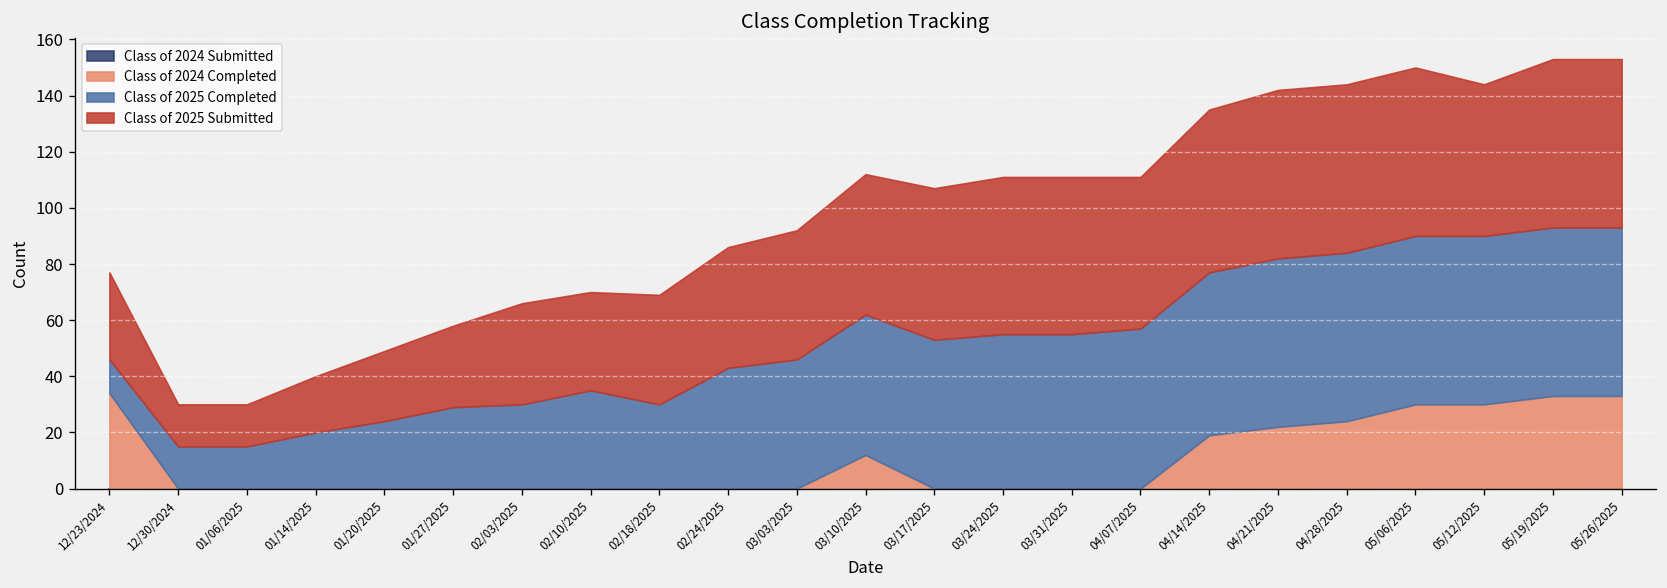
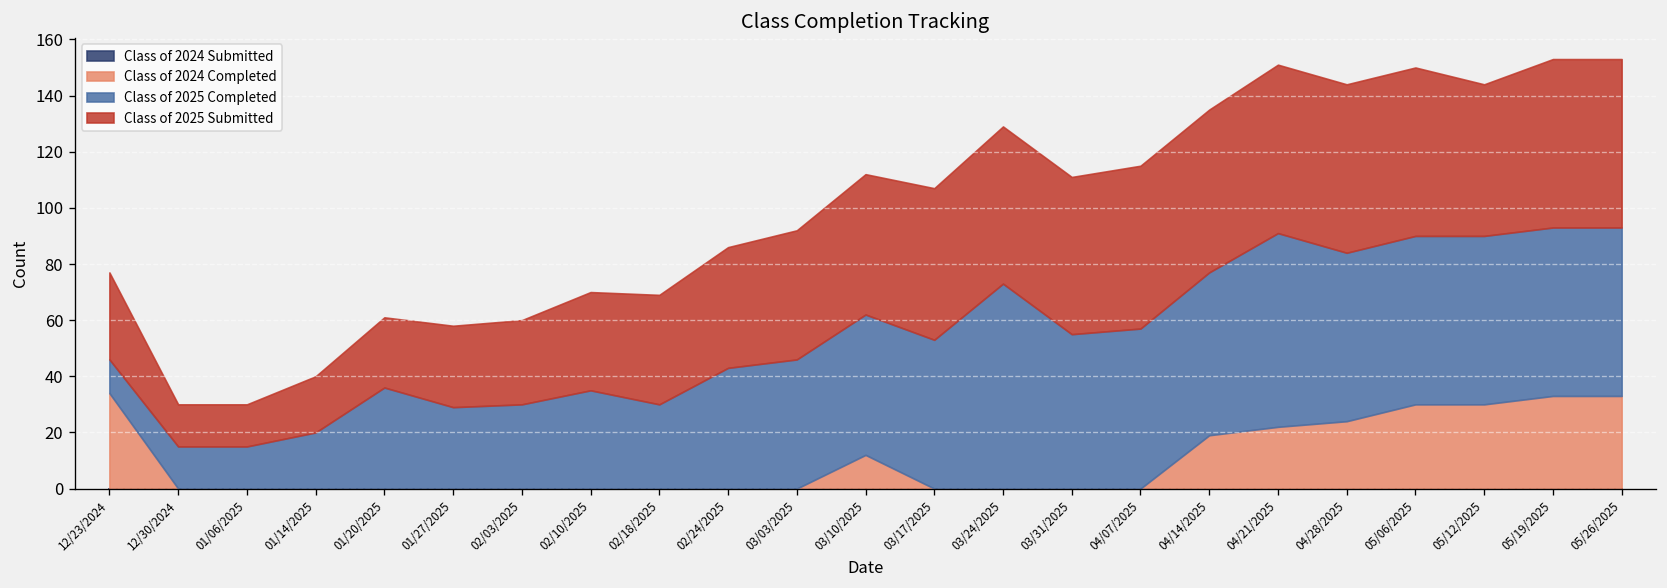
Class of 2025 Completed, 01/20/2025: 24 -> 36
Class of 2025 Submitted, 02/03/2025: 36 -> 30
Class of 2025 Completed, 03/24/2025: 55 -> 73
Class of 2025 Submitted, 04/07/2025: 54 -> 58
Class of 2025 Completed, 04/21/2025: 60 -> 69
